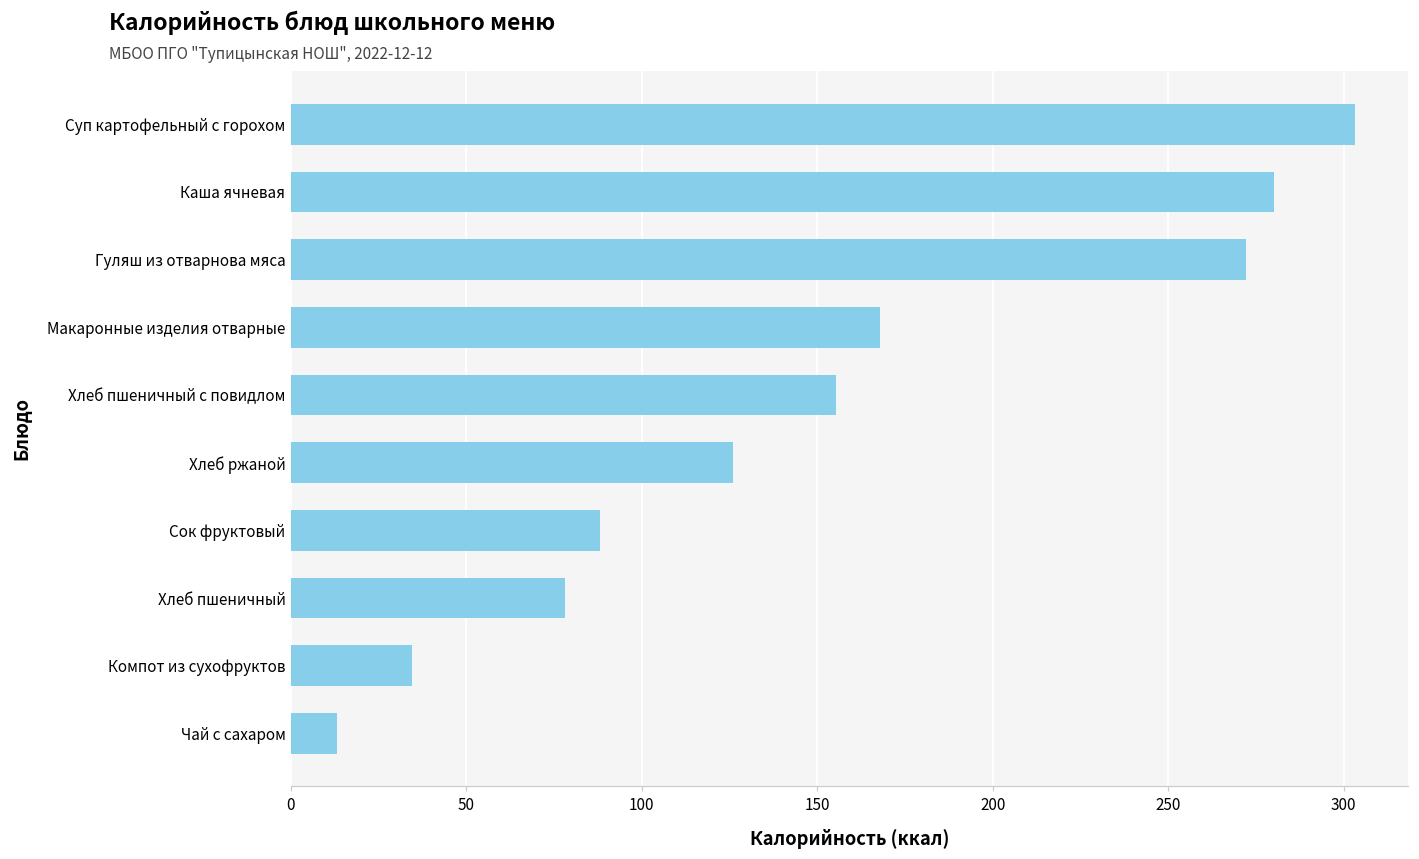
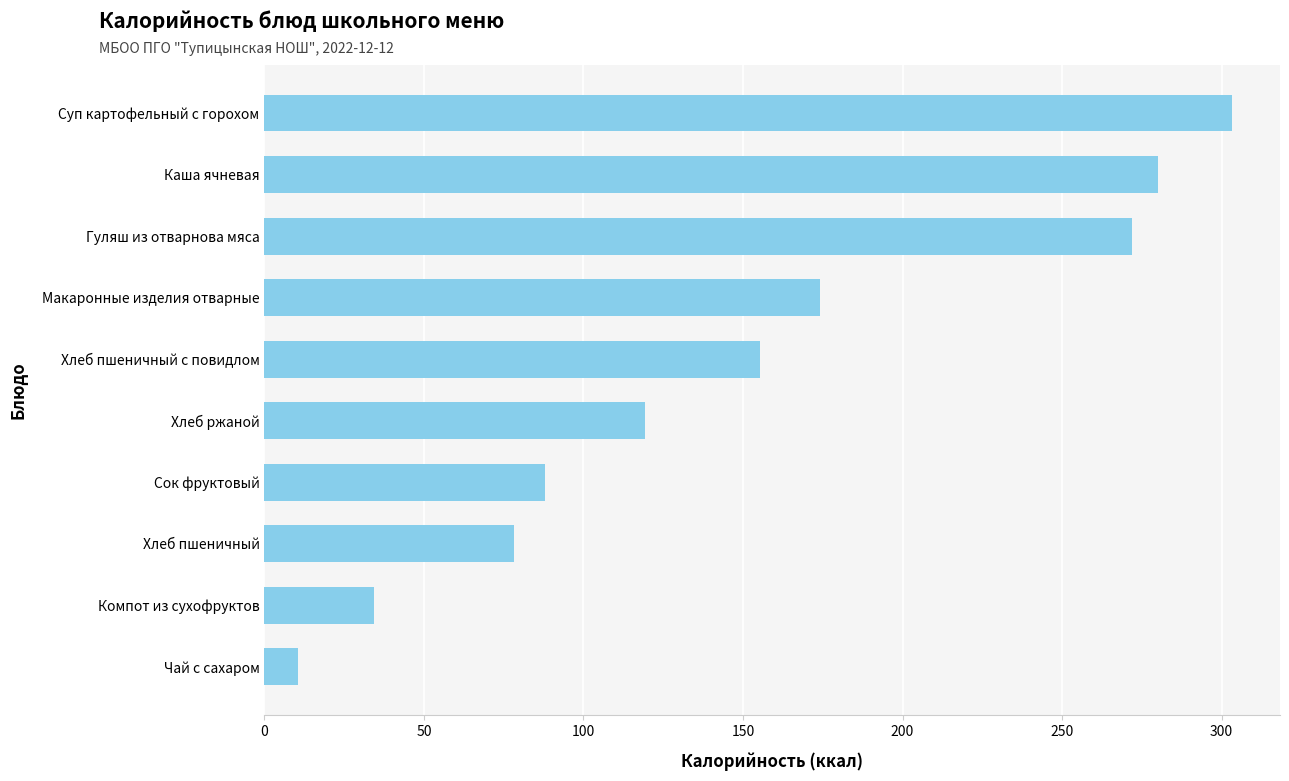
Макаронные изделия отварные: 168 -> 174
Хлеб ржаной: 126 -> 119
Чай с сахаром: 13 -> 10
